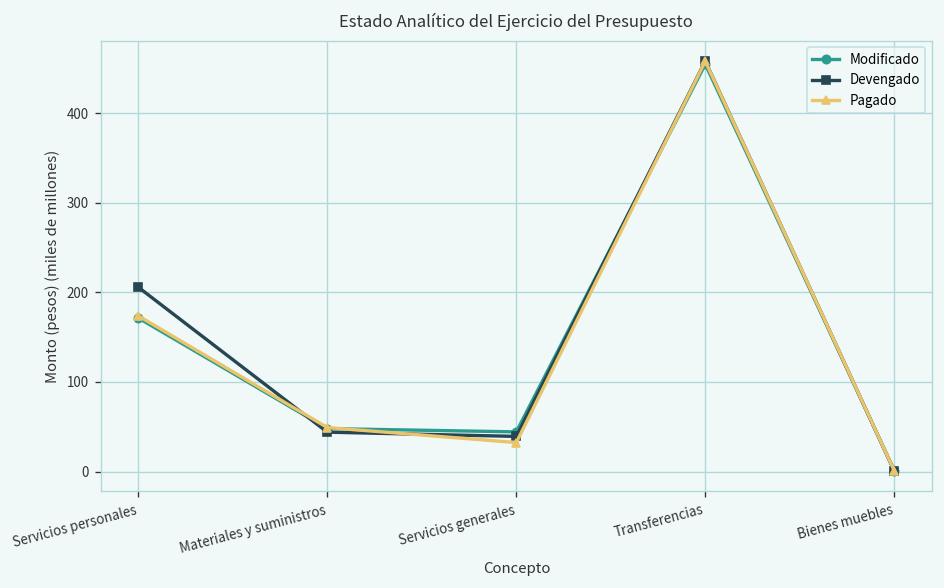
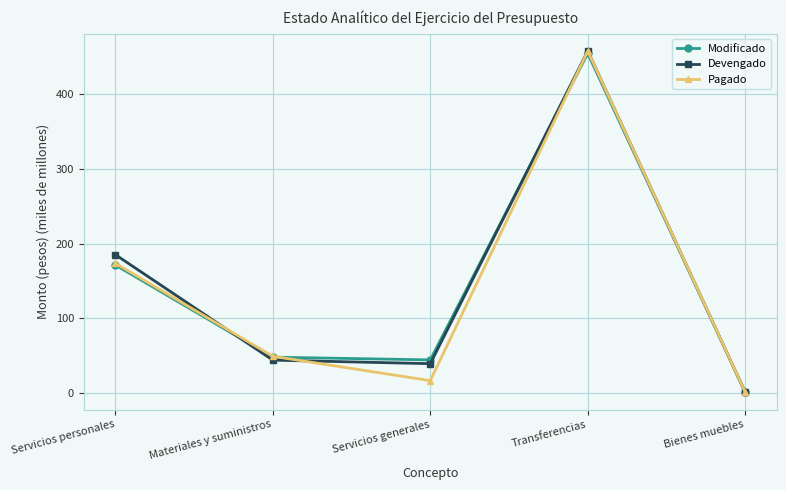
Devengado, Servicios personales: 210 -> 190
Pagado, Servicios generales: 30 -> 20
